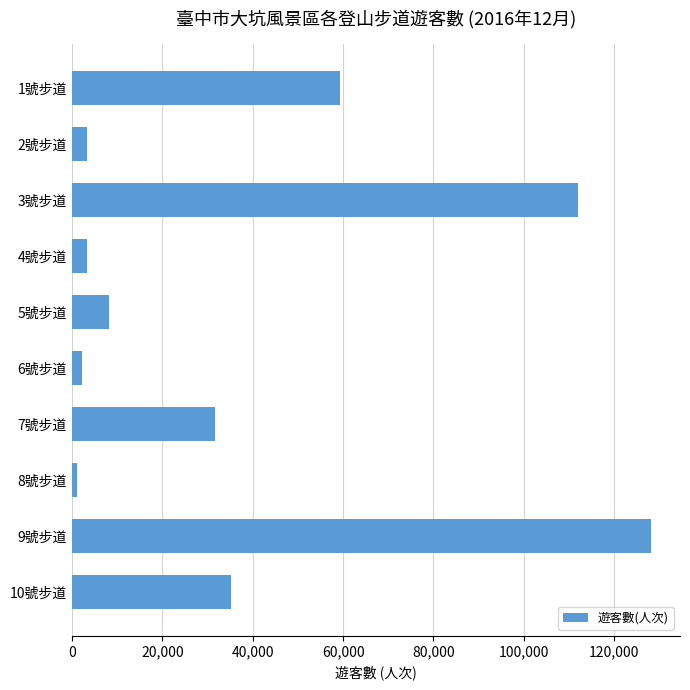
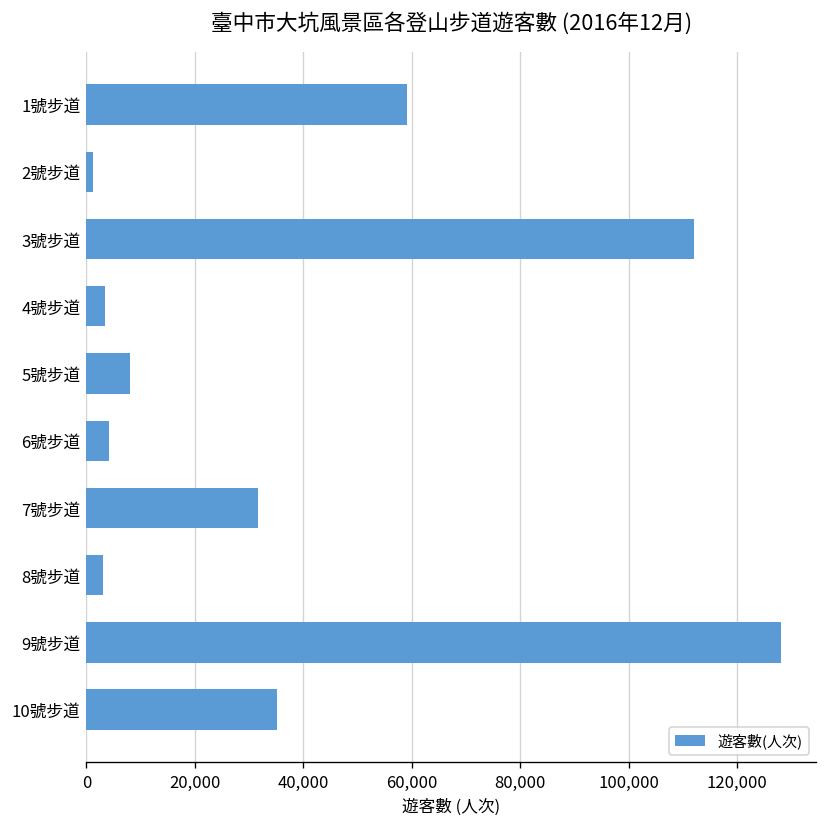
2號步道: 3,000 -> 1,000
6號步道: 2,000 -> 4,000
8號步道: 1,000 -> 3,000
